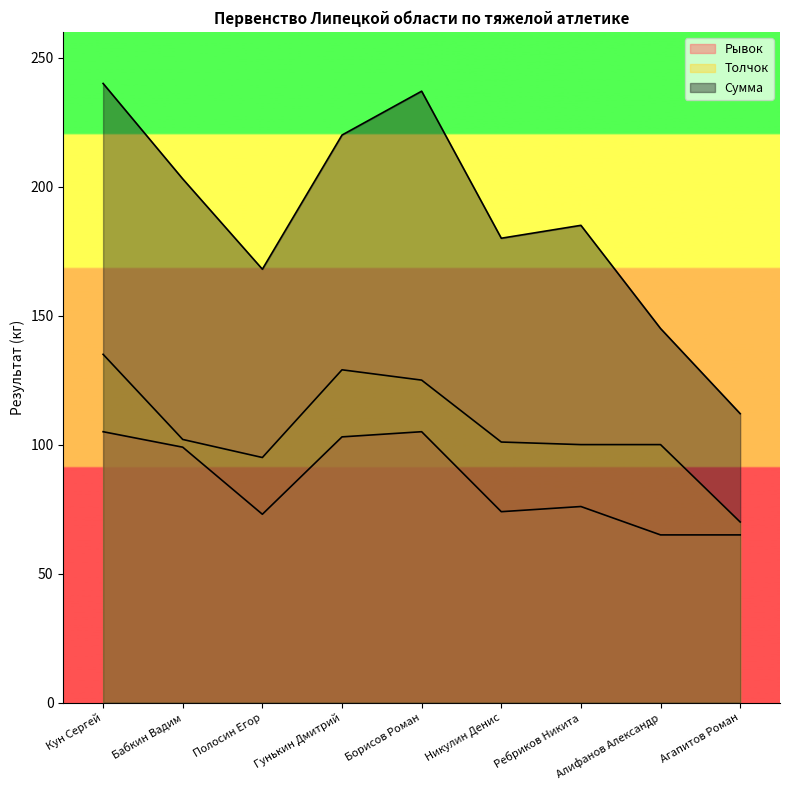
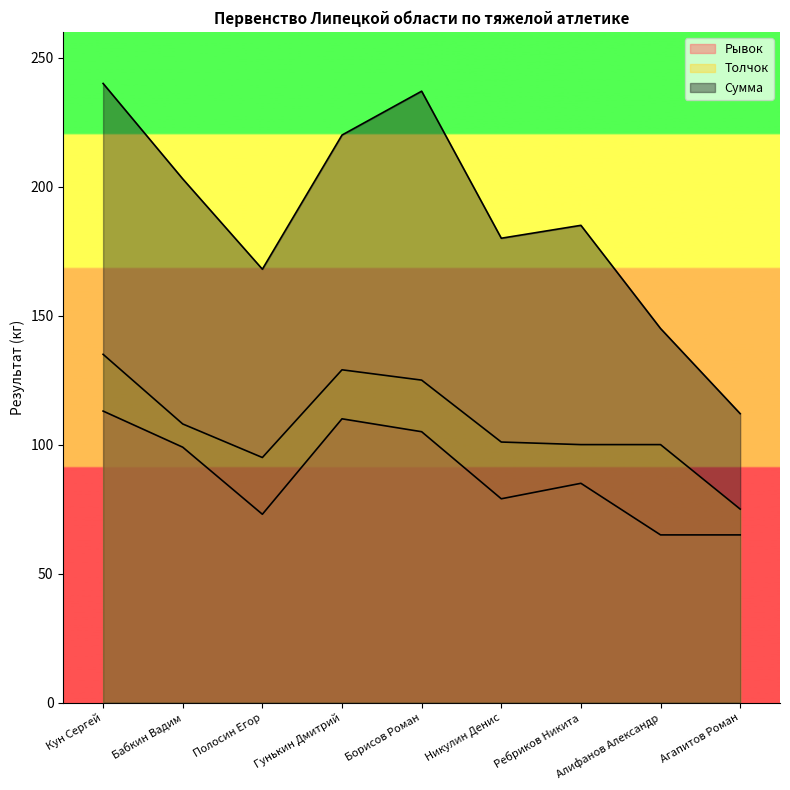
Рывок, Кун Сергей: 105 -> 113
Толчок, Бабкин Вадим: 102 -> 108
Рывок, Гунькин Дмитрий: 103 -> 110
Рывок, Никулин Денис: 74 -> 79
Рывок, Ребриков Никита: 76 -> 85
Толчок, Агапитов Роман: 70 -> 75
